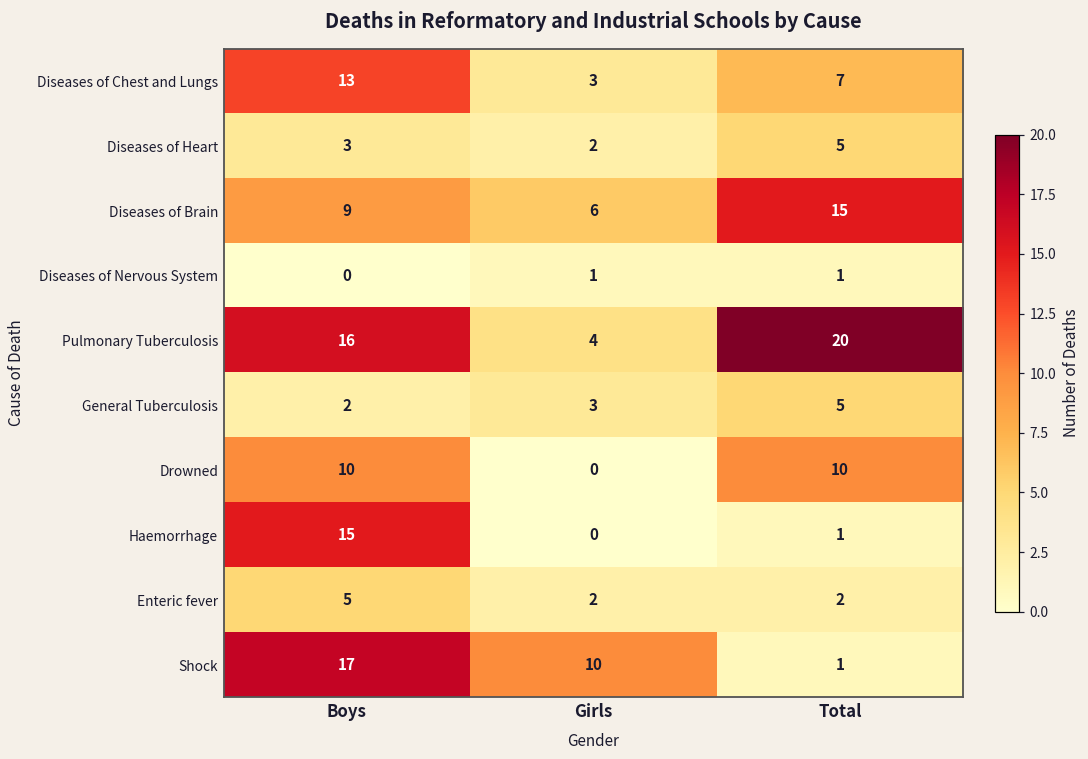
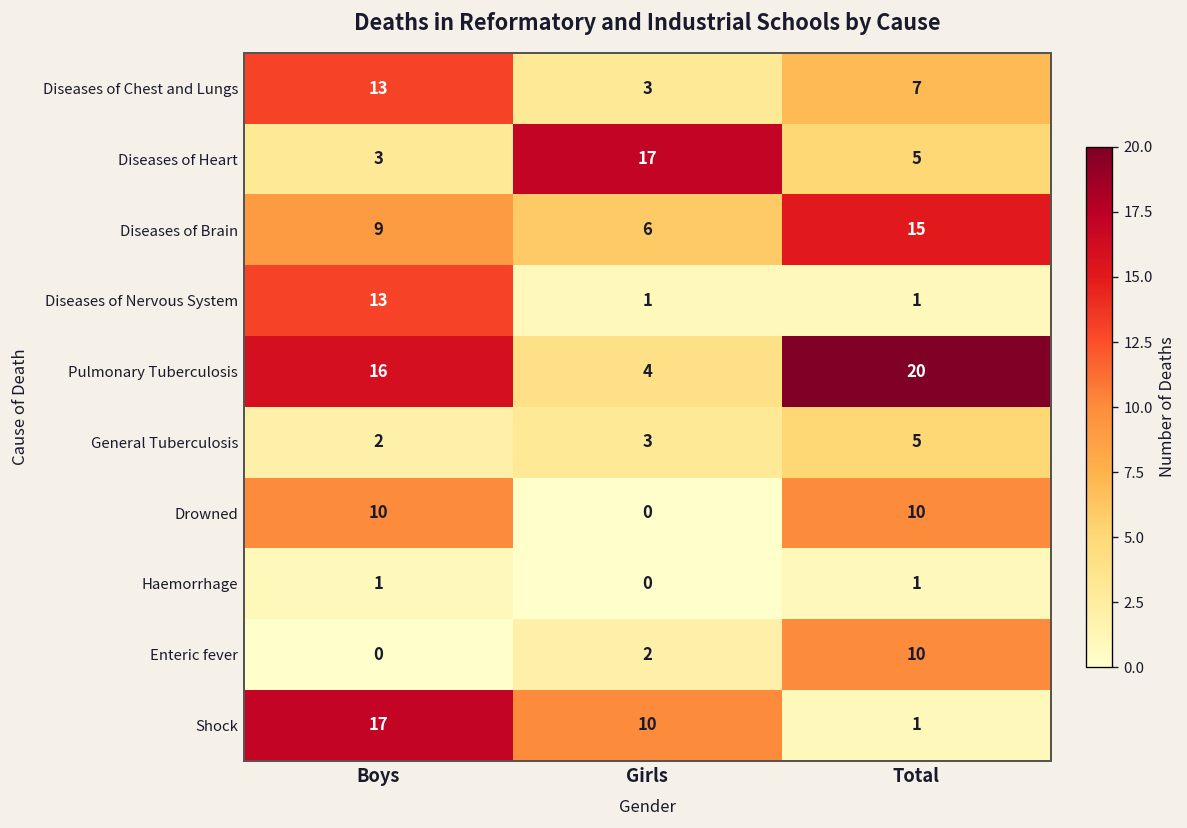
Diseases of Heart, Girls: 2 -> 17
Diseases of Nervous System, Boys: 0 -> 13
Haemorrhage, Boys: 15 -> 1
Enteric fever, Boys: 5 -> 0
Enteric fever, Total: 2 -> 10
